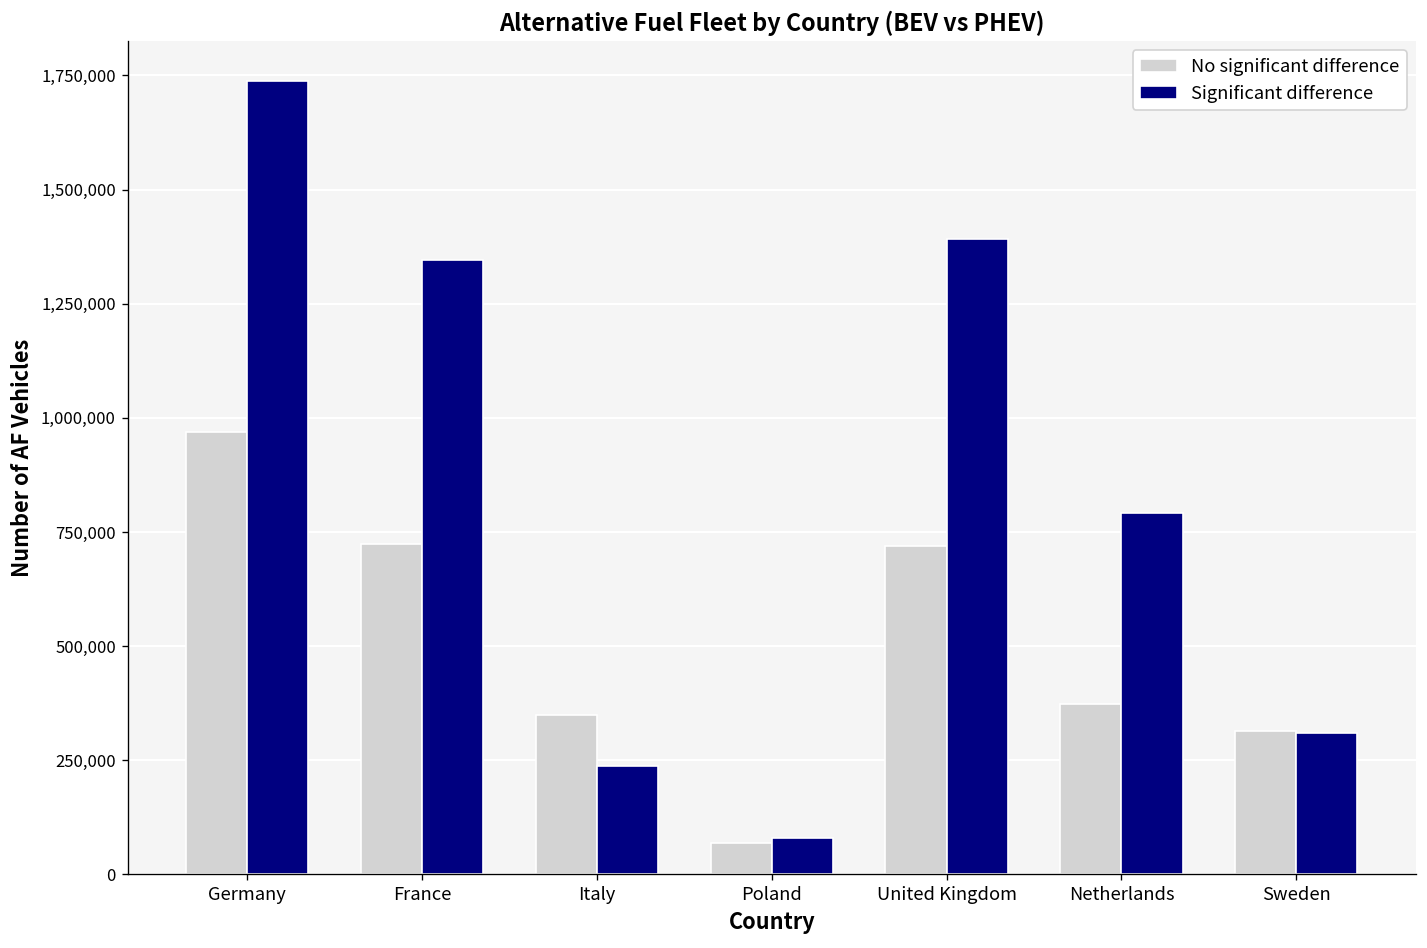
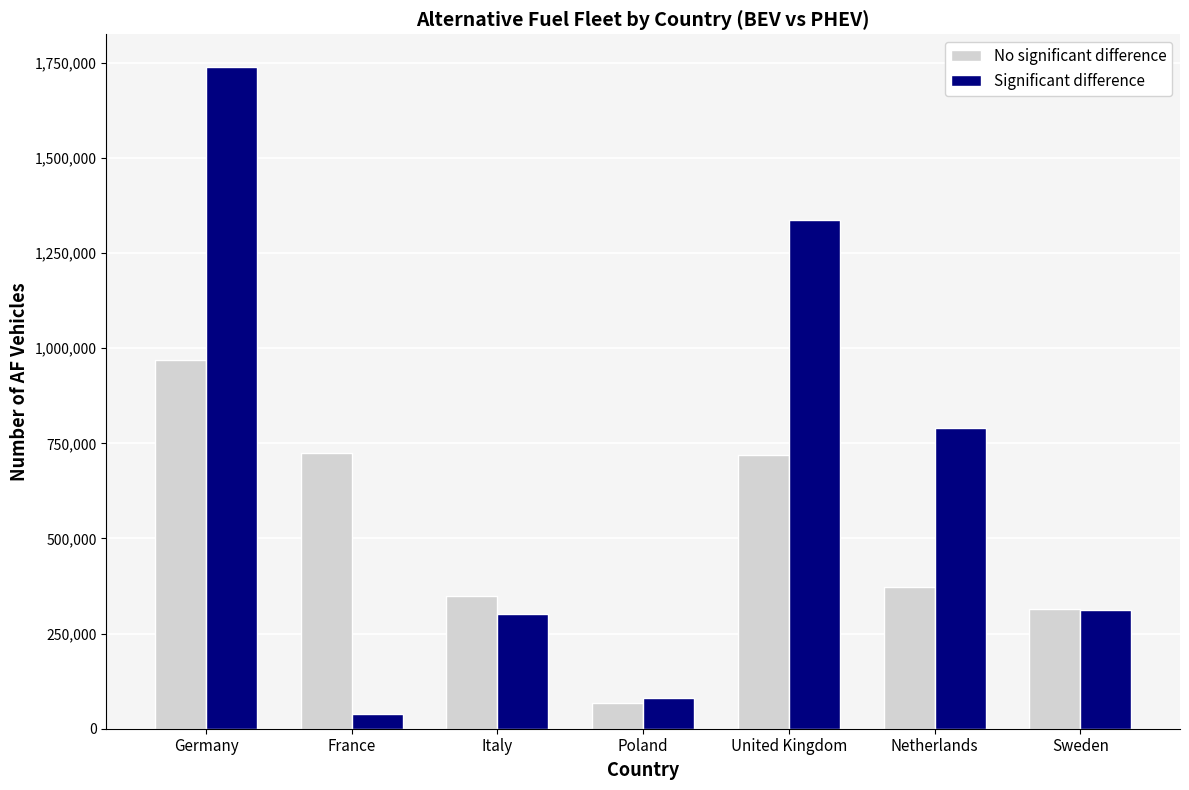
Significant difference, France: 1,340,000 -> 40,000
Significant difference, Italy: 240,000 -> 300,000
Significant difference, United Kingdom: 1,390,000 -> 1,340,000
